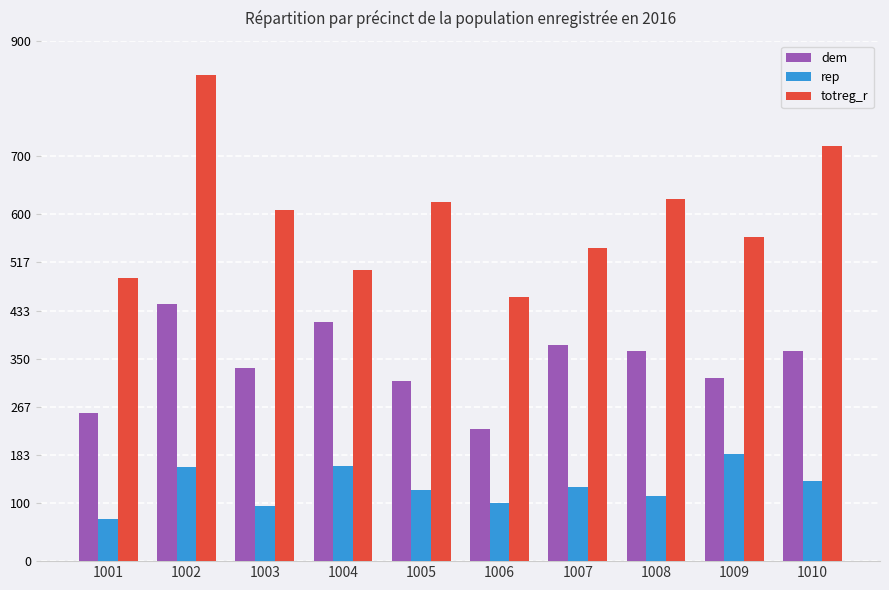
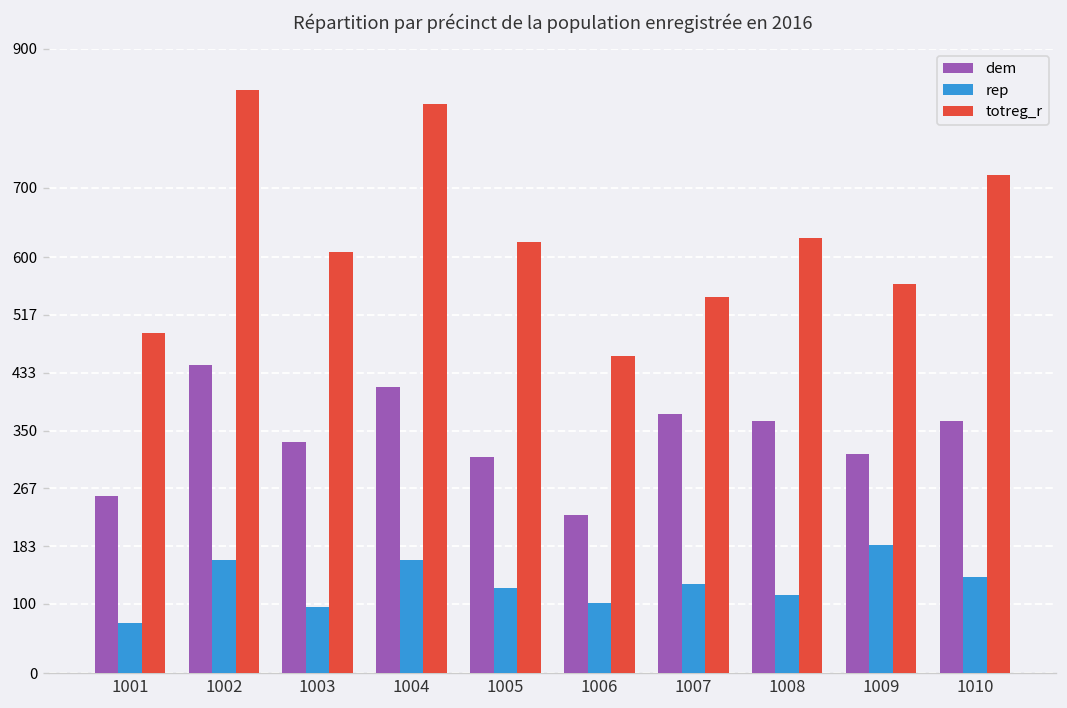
totreg_r, 1004: 500 -> 820
